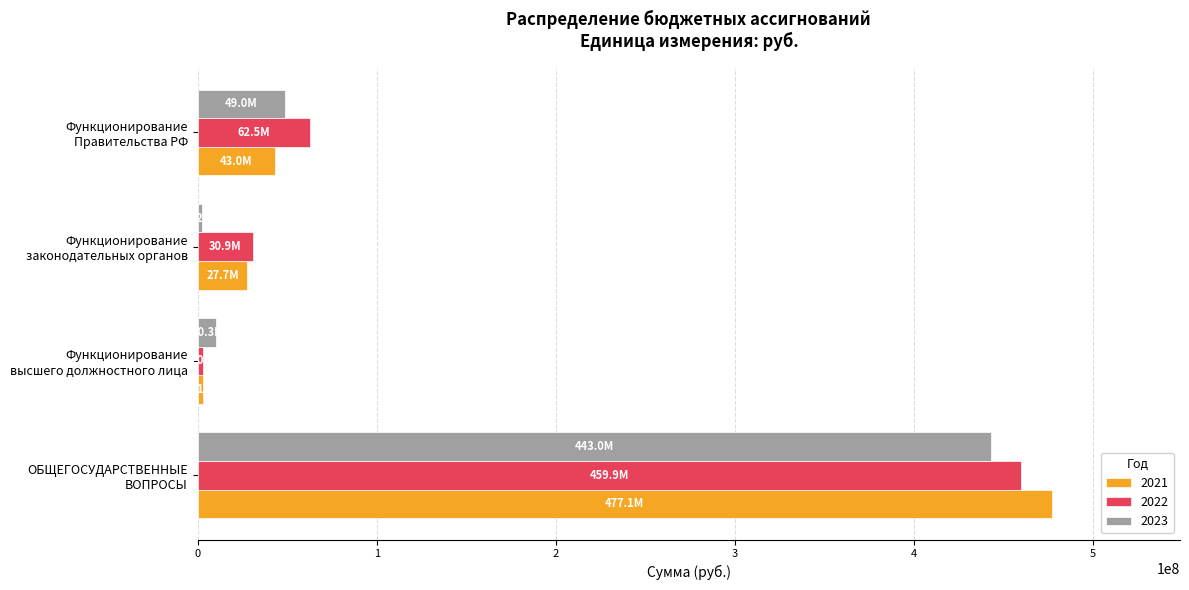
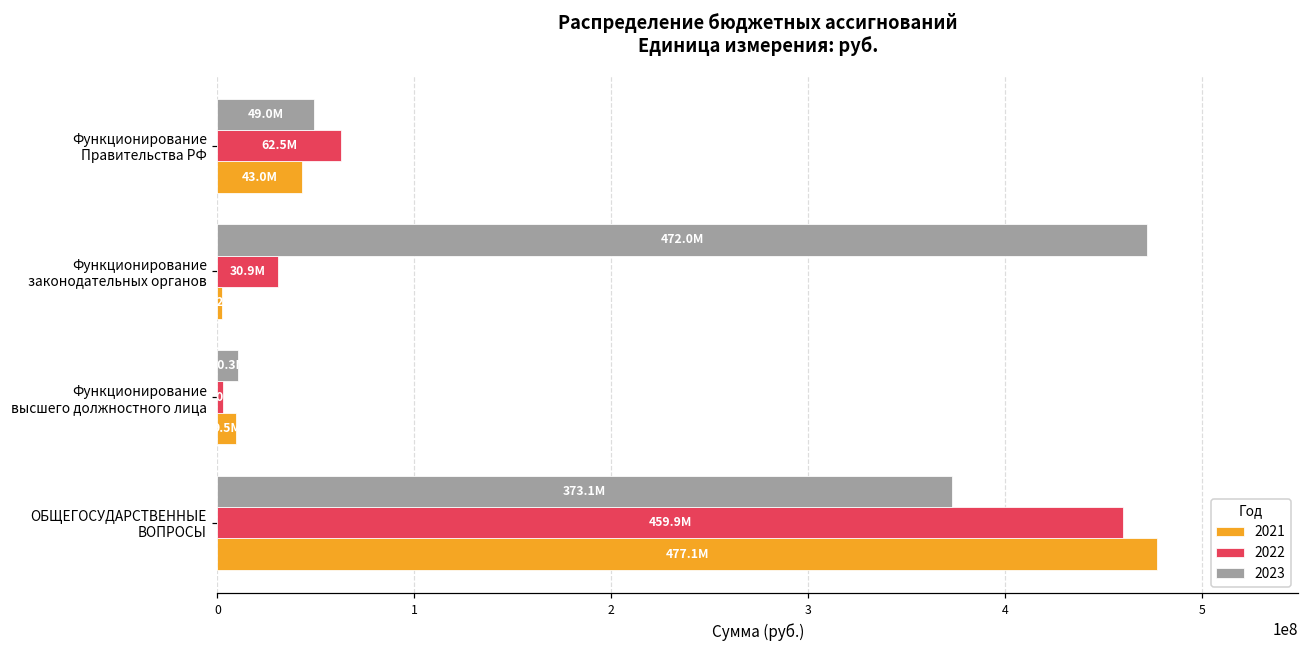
2023, Функционирование законодательных органов: 2000000 -> 472000000
2021, Функционирование законодательных органов: 28000000 -> 2000000
2021, Функционирование высшего должностного лица: 3000000 -> 10000000
2023, ОБЩЕГОСУДАРСТВЕННЫЕ ВОПРОСЫ: 443.0M -> 373.1M
